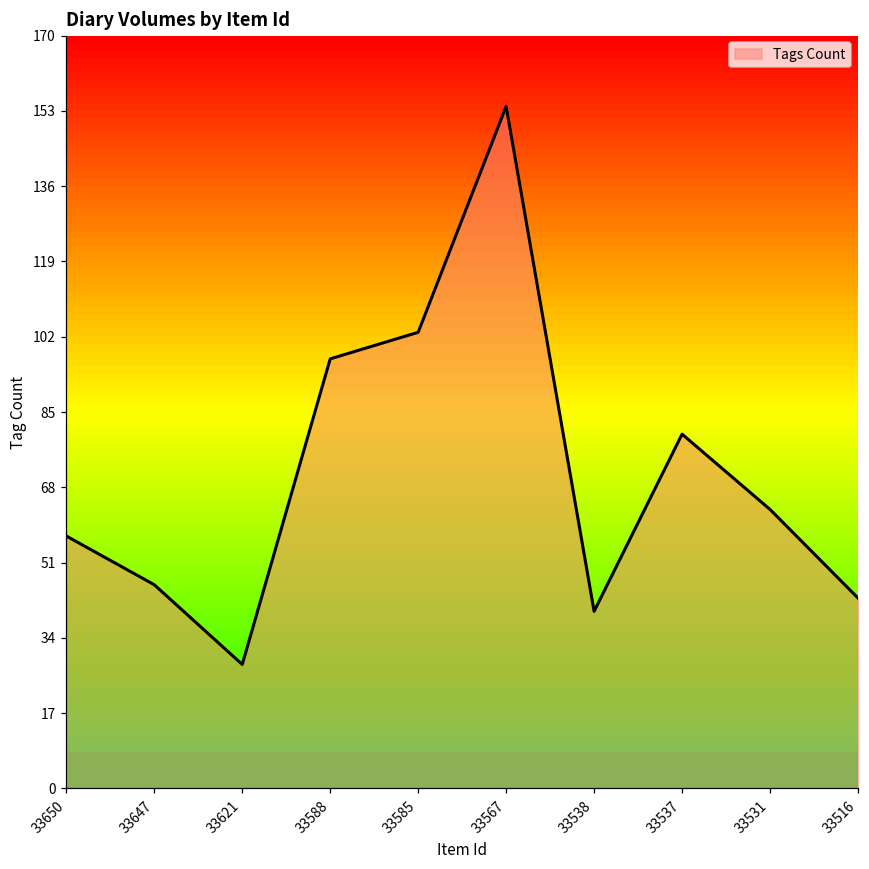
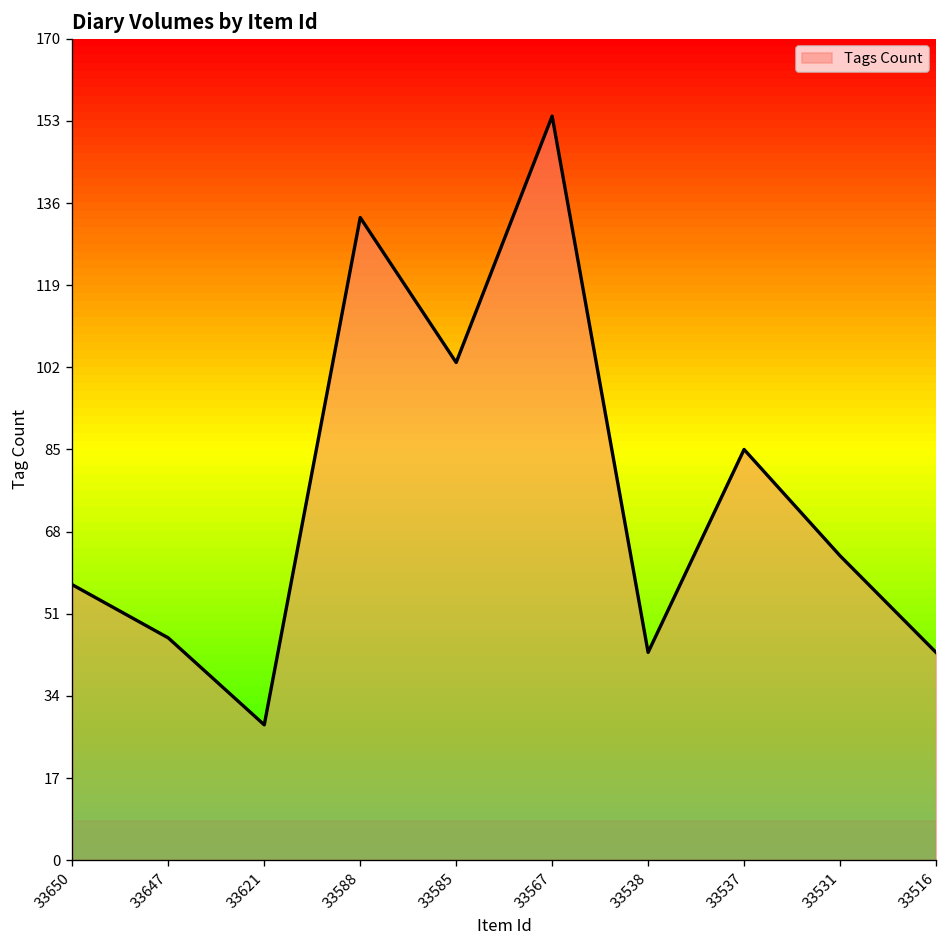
33588: 97 -> 133
33538: 40 -> 43
33537: 80 -> 85
